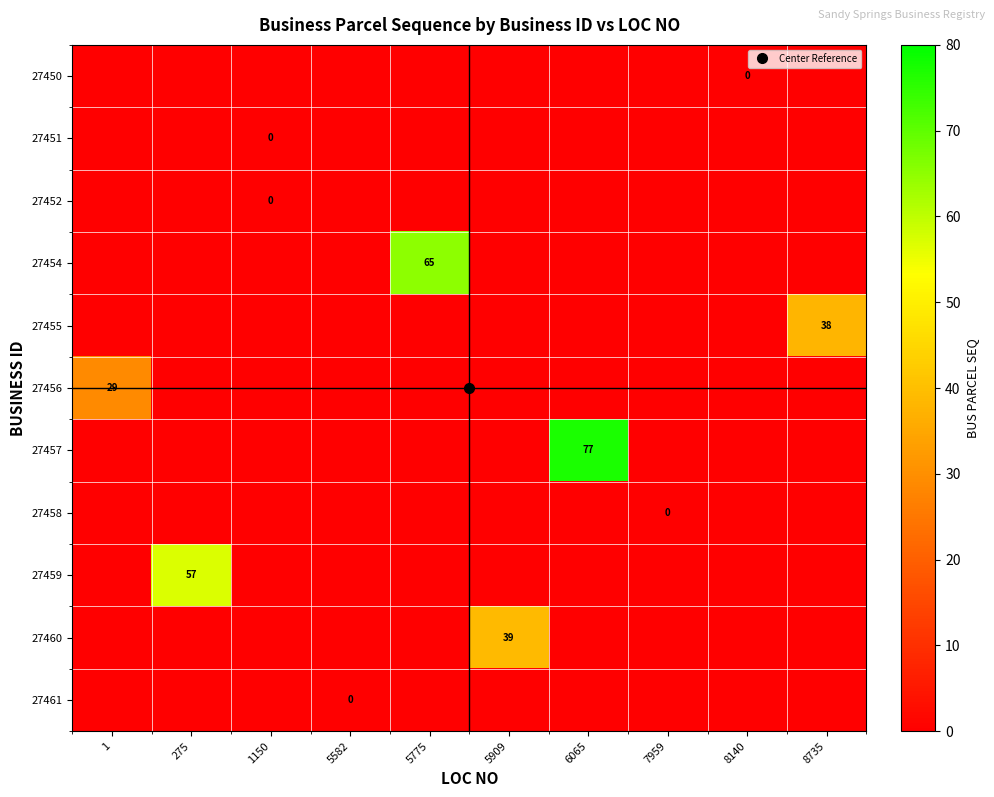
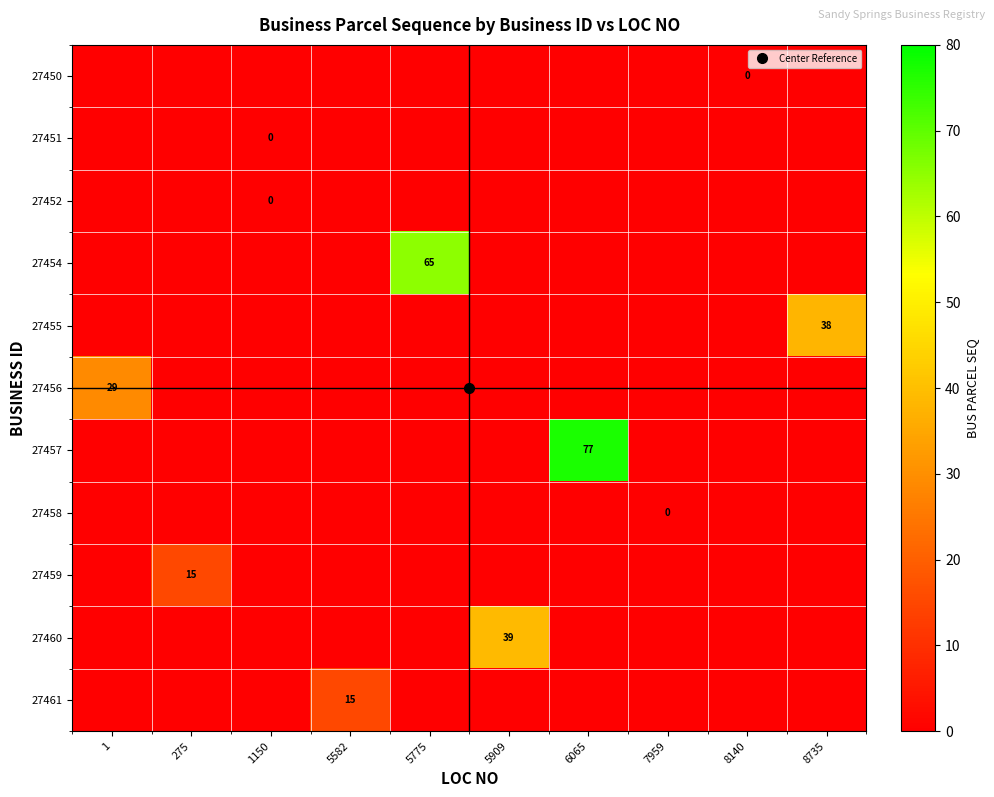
27459, 275: 57 -> 15
27461, 5582: 0 -> 15
